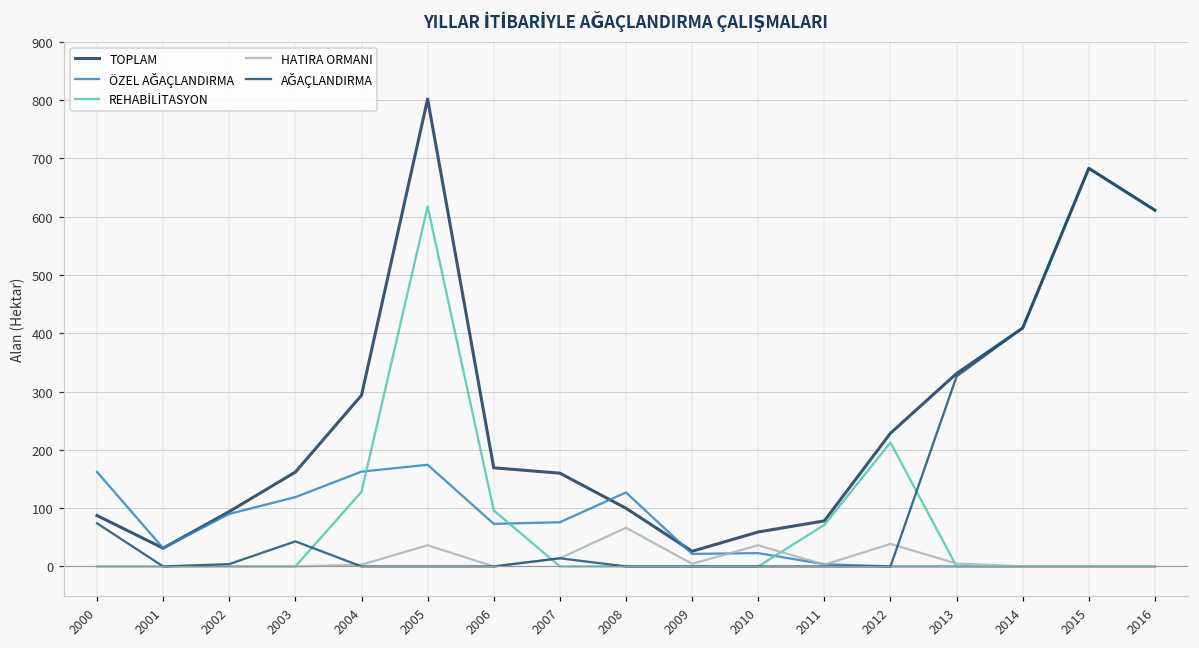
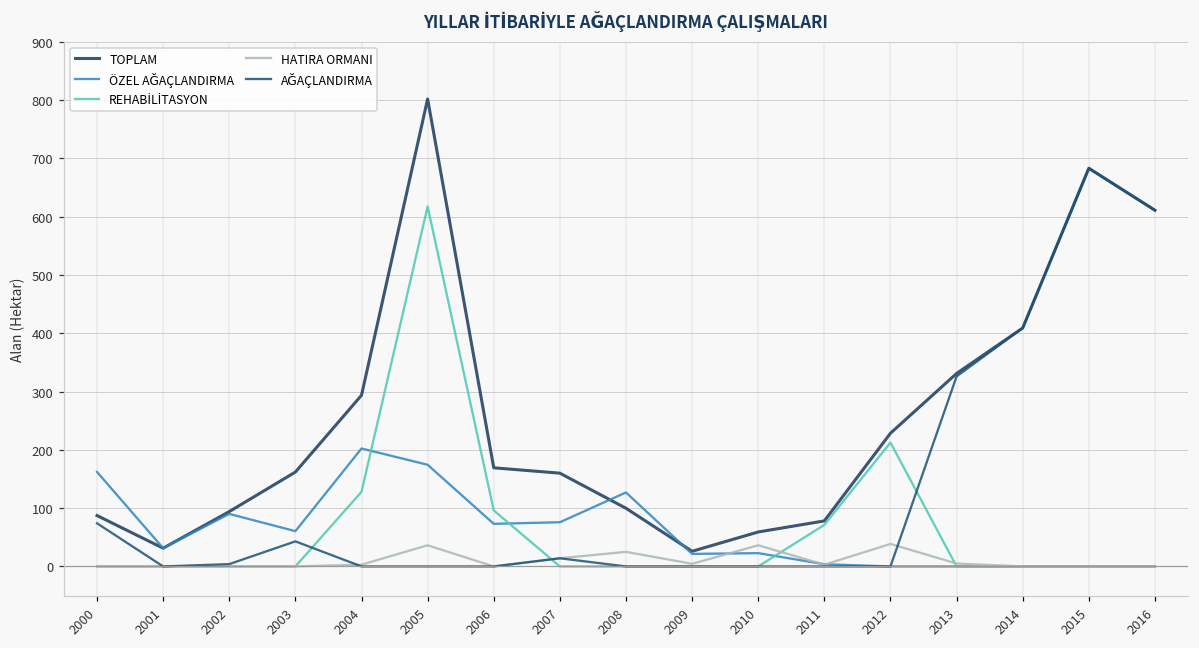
ÖZEL AĞAÇLANDIRMA, 2003: 120 -> 60
ÖZEL AĞAÇLANDIRMA, 2004: 160 -> 200
HATIRA ORMANI, 2008: 70 -> 30
